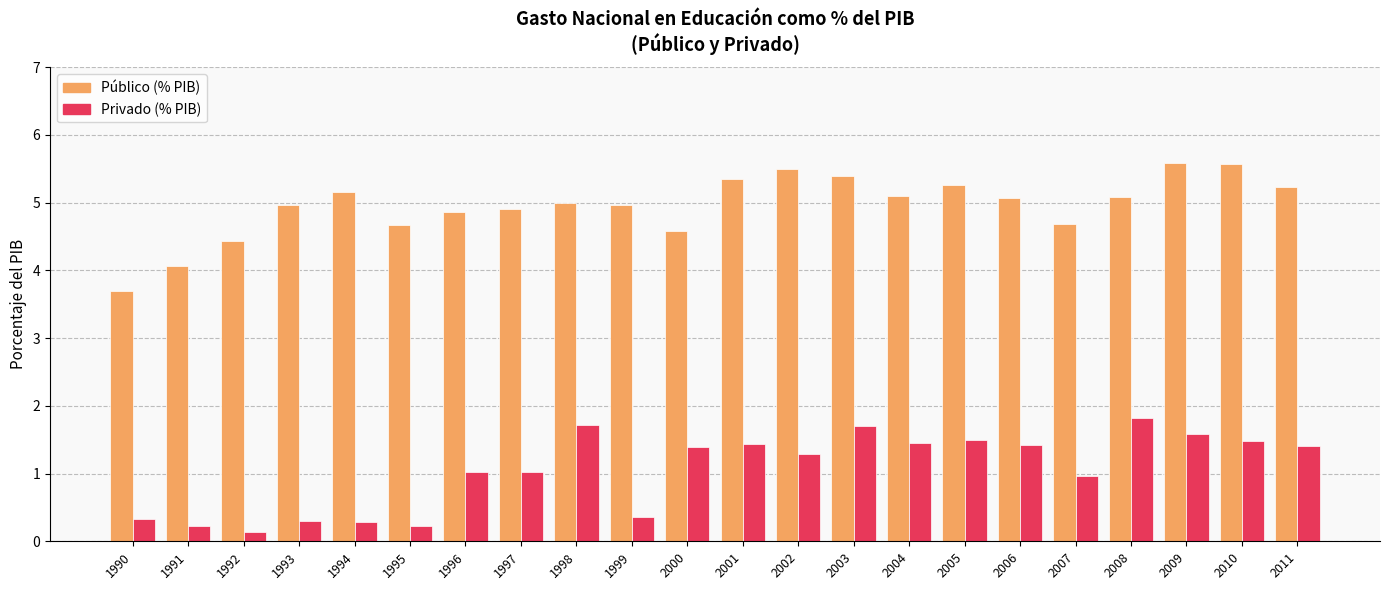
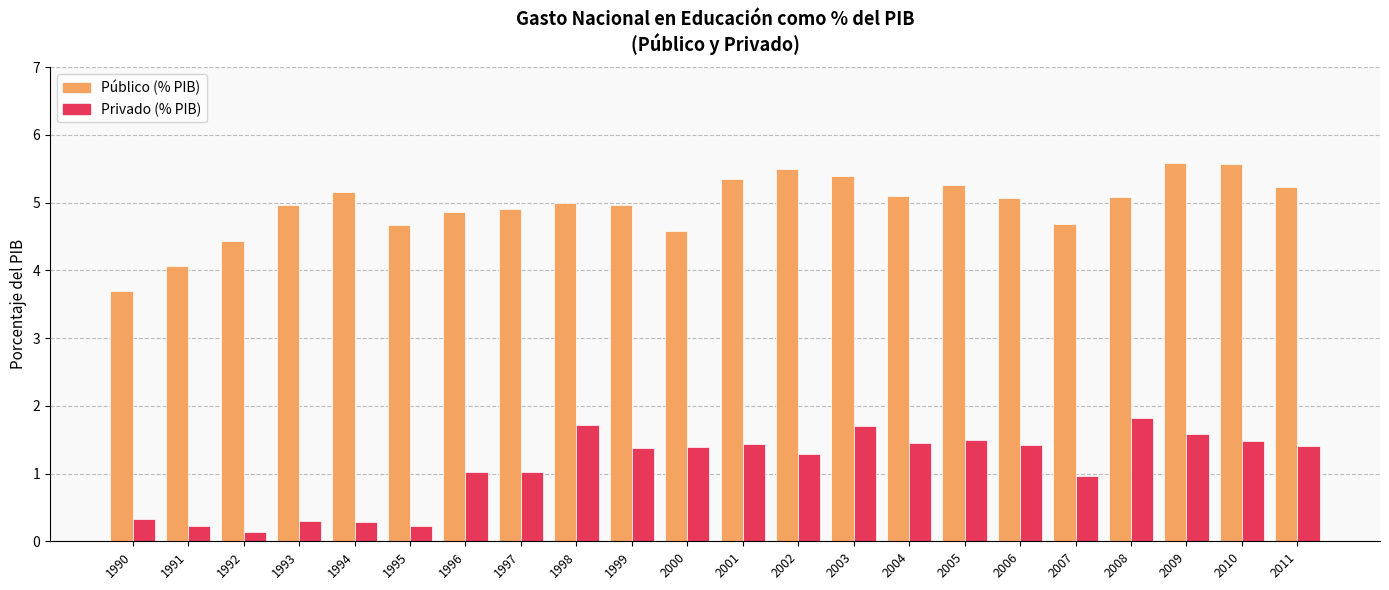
Privado (% PIB), 1999: 0.4 -> 1.4
